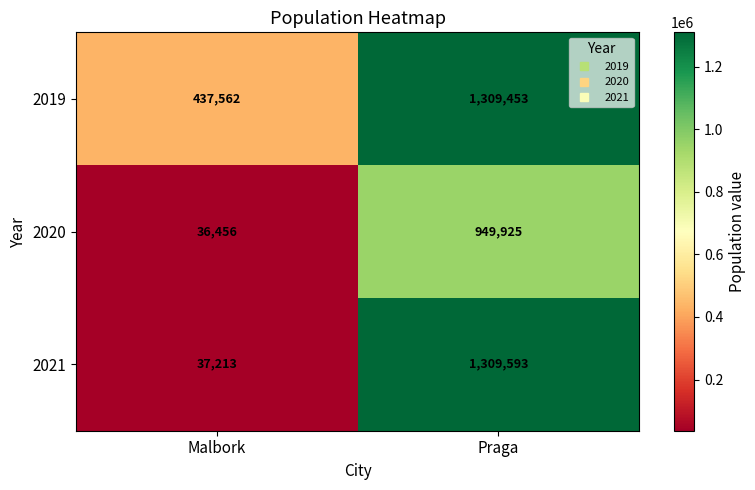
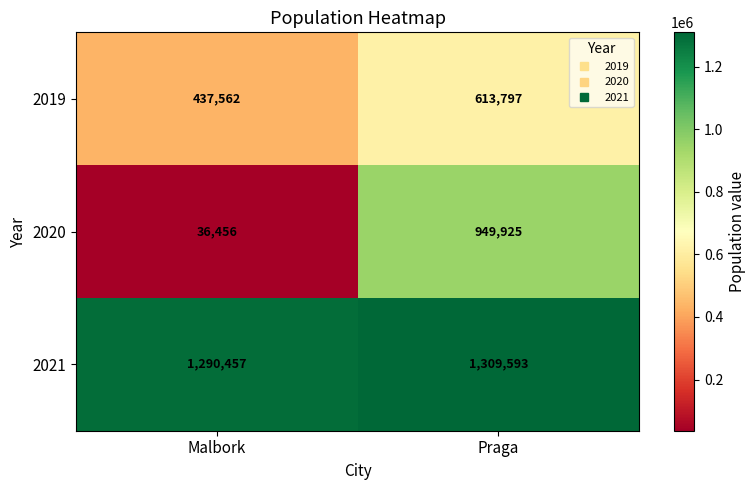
2019, Praga: 1,309,453 -> 613,797
2021, Malbork: 37,213 -> 1,290,457
